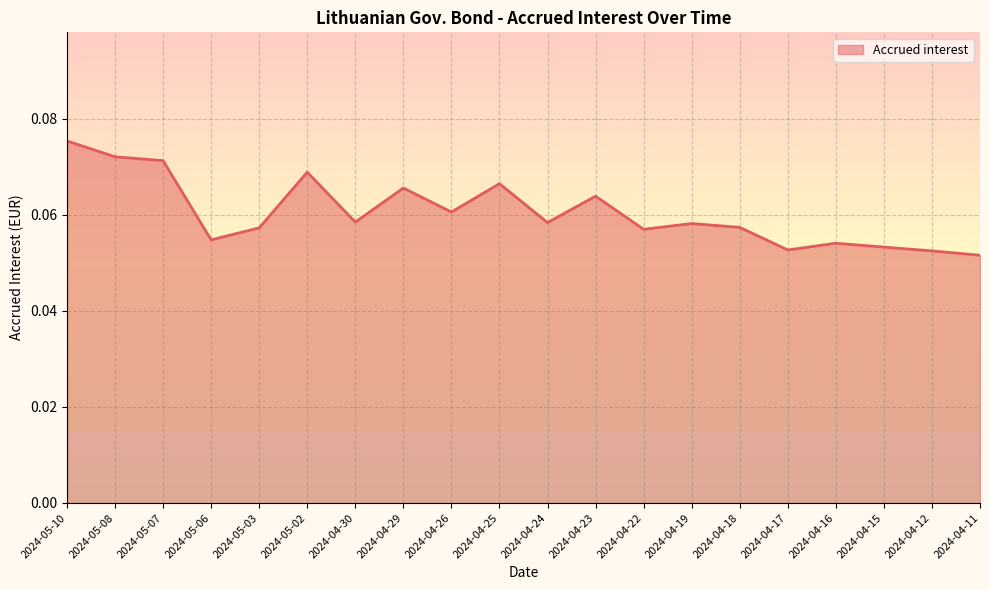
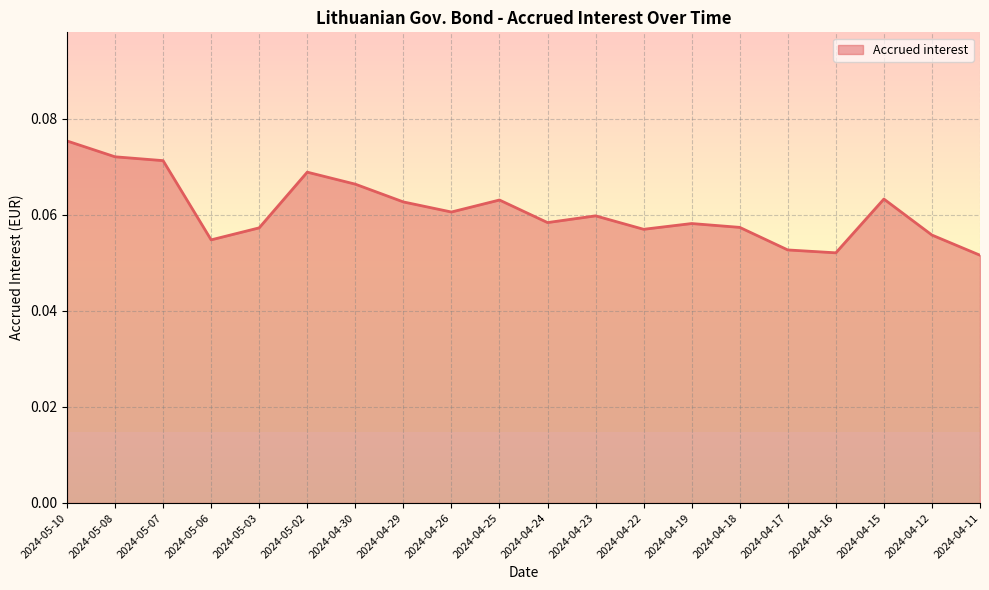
2024-04-30: 0.059 -> 0.066
2024-04-29: 0.066 -> 0.063
2024-04-25: 0.067 -> 0.063
2024-04-23: 0.064 -> 0.060
2024-04-16: 0.054 -> 0.052
2024-04-15: 0.053 -> 0.063
2024-04-12: 0.053 -> 0.056
